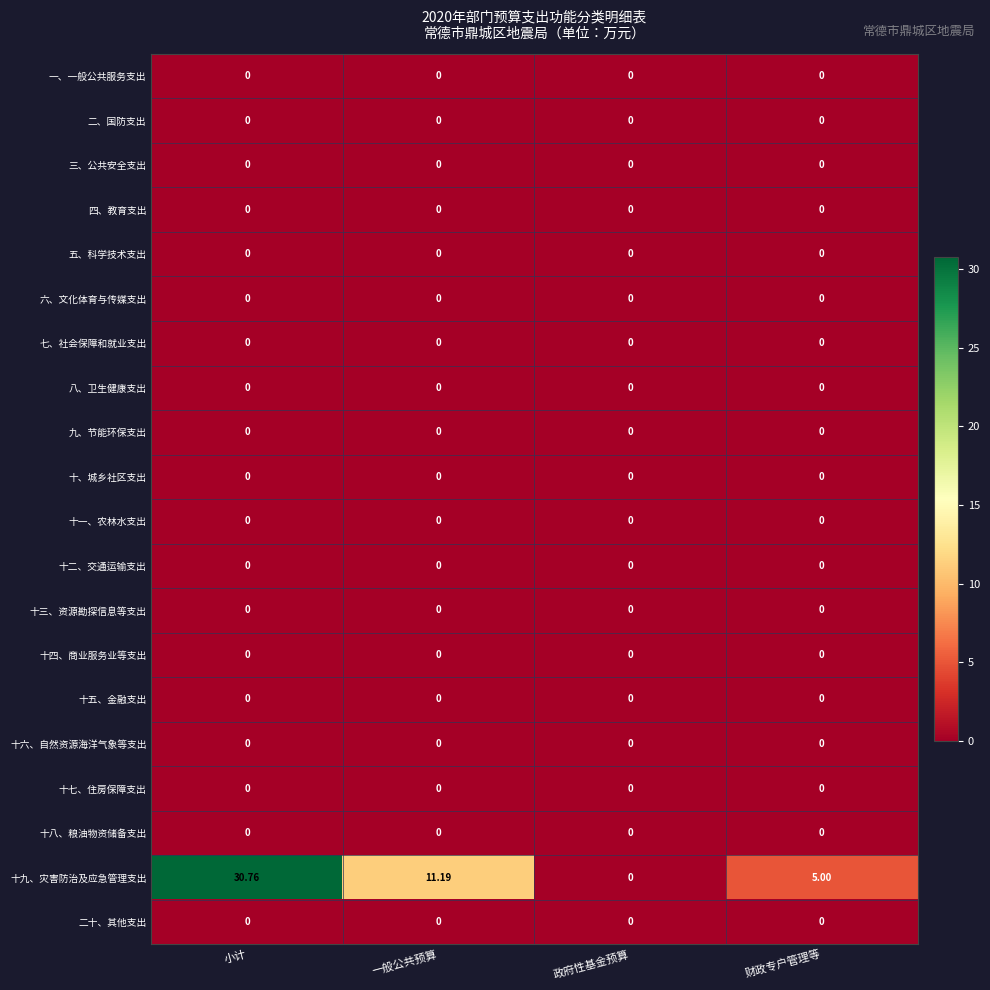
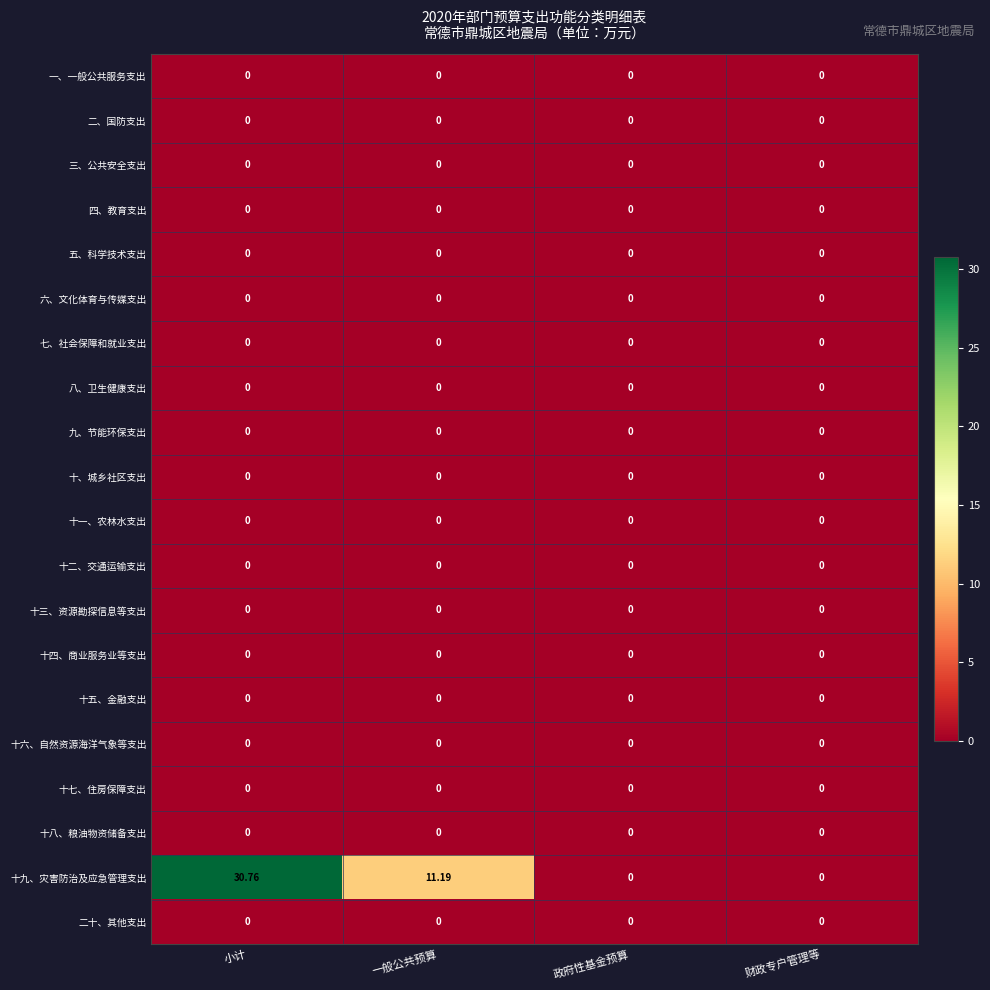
十九、灾害防治及应急管理支出, 财政专户管理等: 5.00 -> 0
